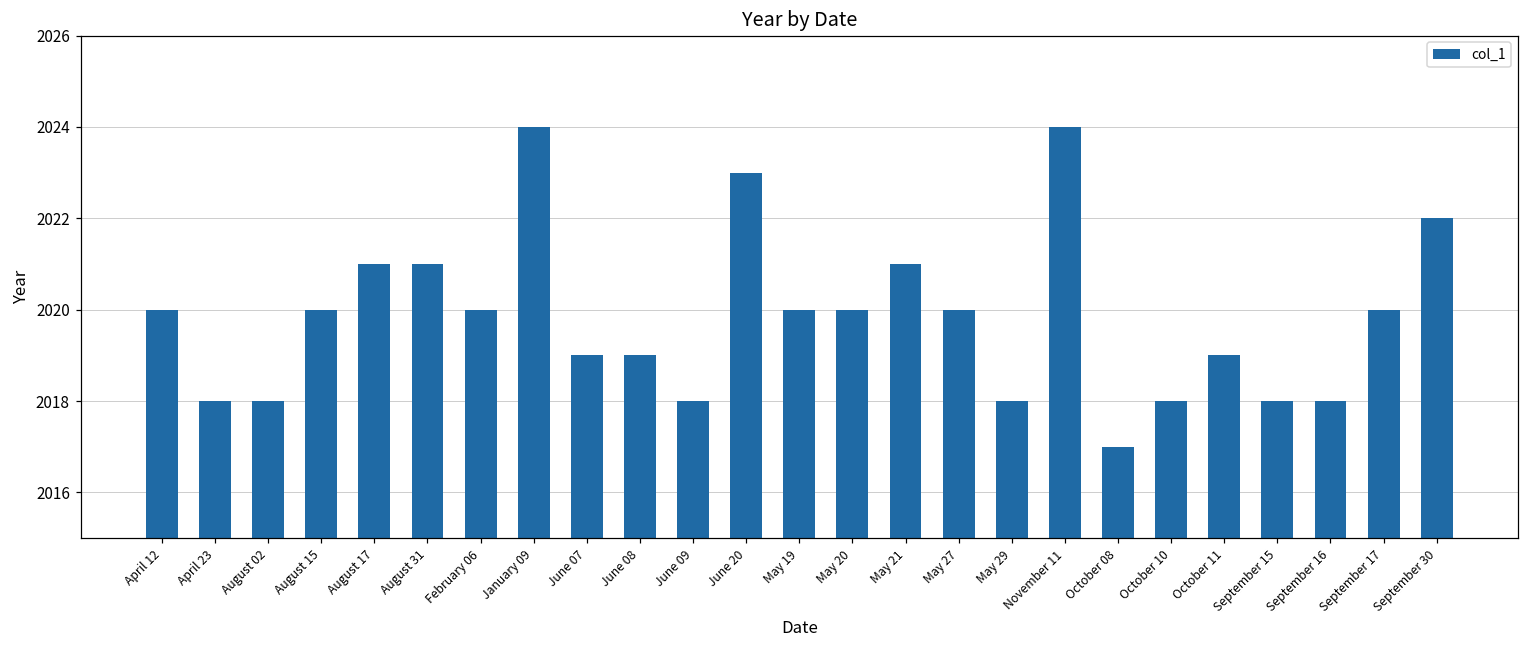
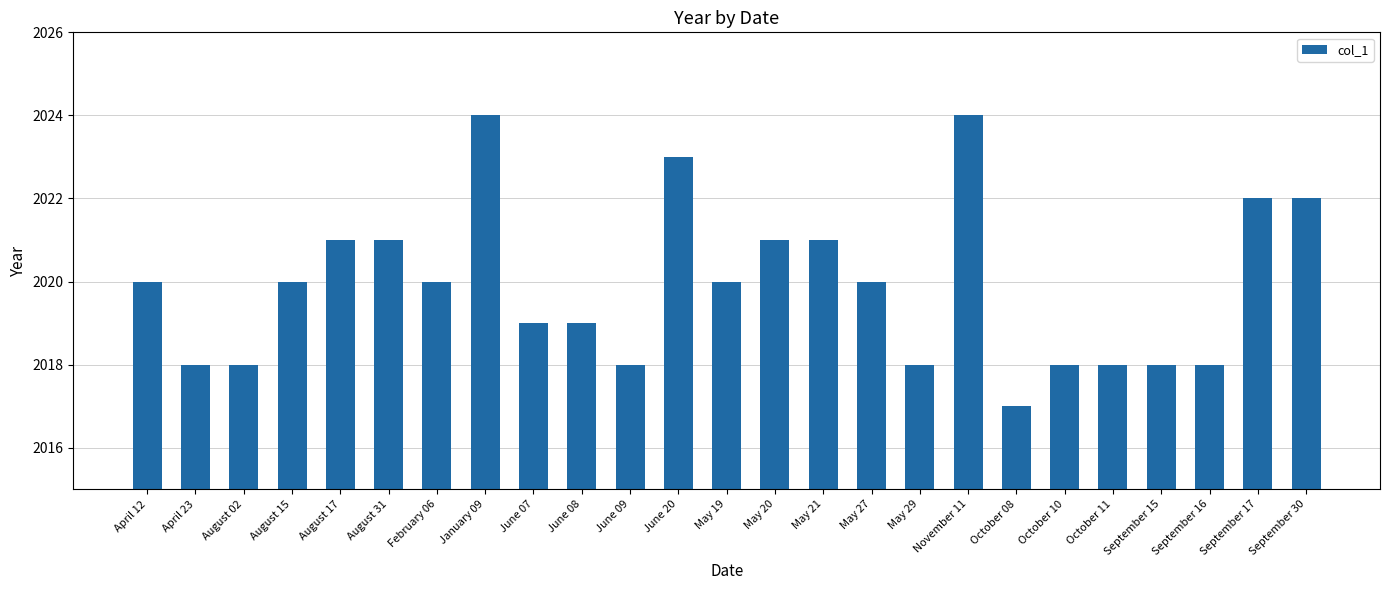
May 20: 2020 -> 2021
October 11: 2019 -> 2018
September 17: 2020 -> 2022
